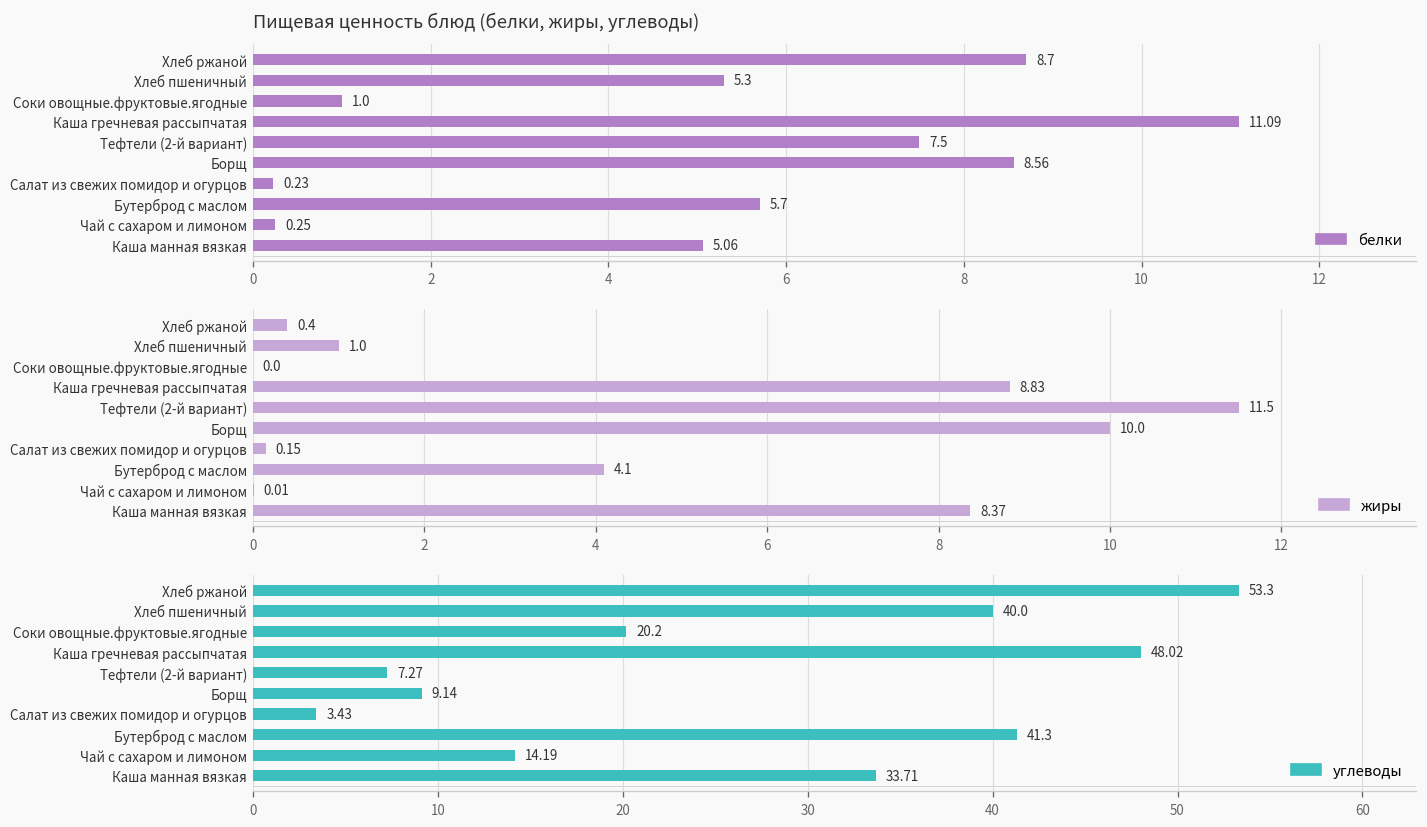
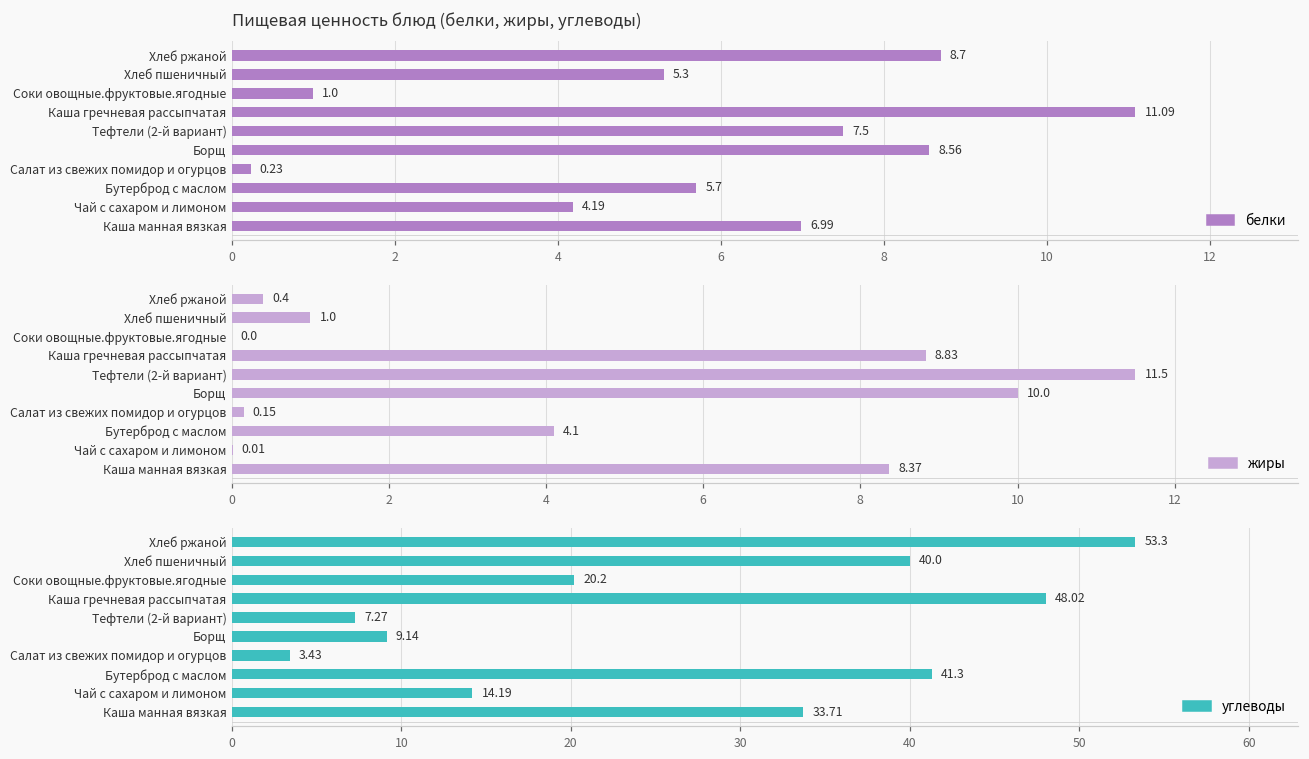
Пищевая ценность блюд (белки, жиры, углеводы), Чай с сахаром и лимоном: 0.25 -> 4.19
Пищевая ценность блюд (белки, жиры, углеводы), Каша манная вязкая: 5.06 -> 6.99
